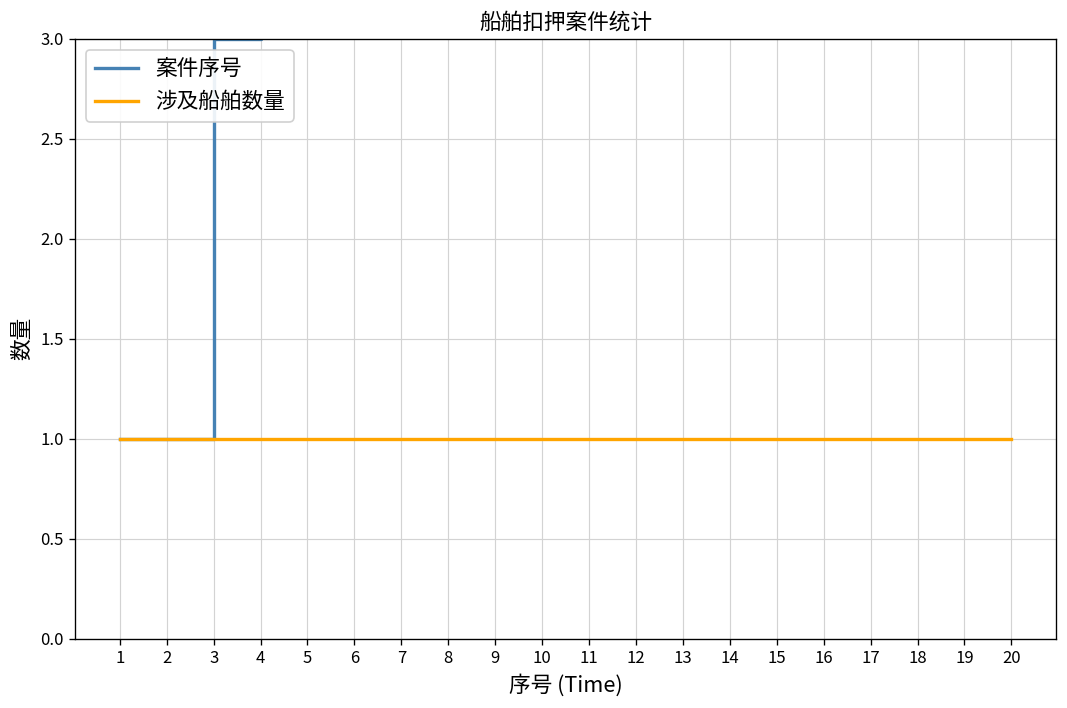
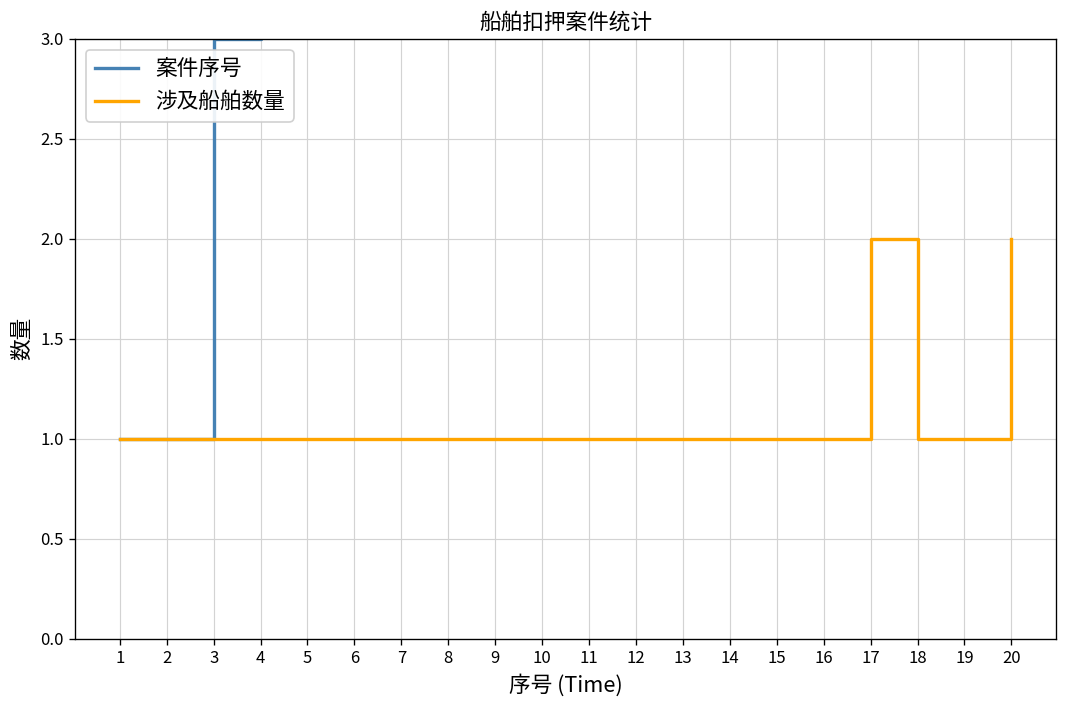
涉及船舶数量, 17: 1 -> 2
涉及船舶数量, 20: 1 -> 2
